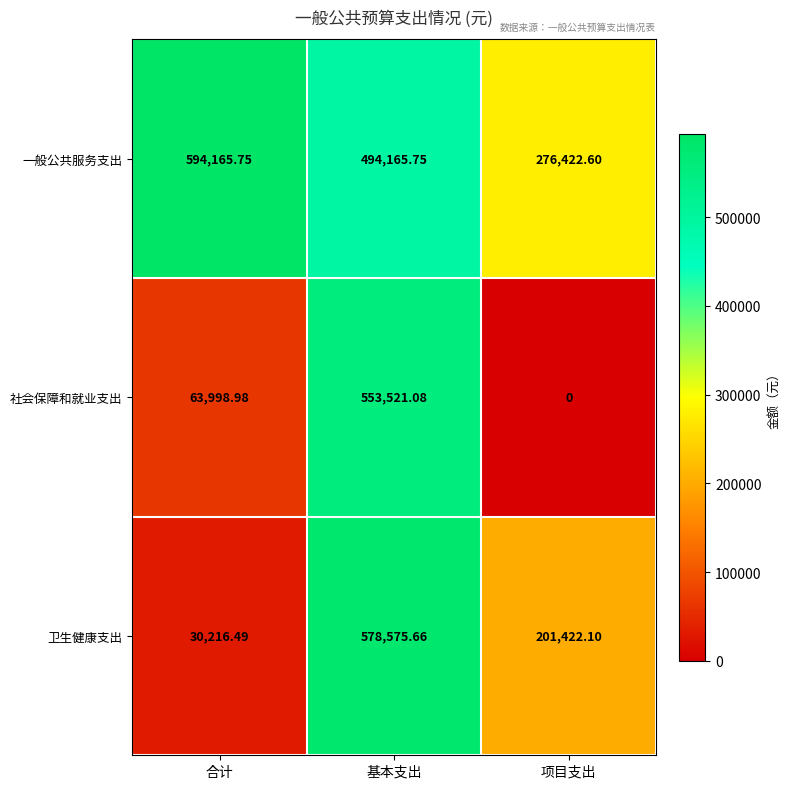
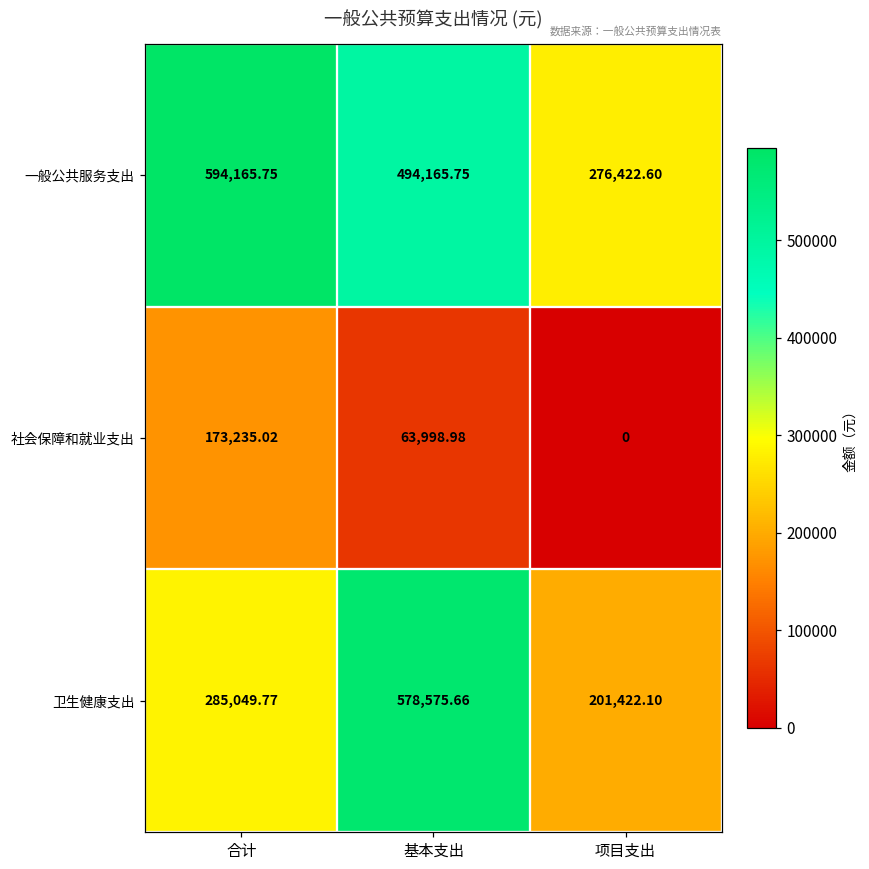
社会保障和就业支出, 合计: 63,998.98 -> 173,235.02
社会保障和就业支出, 基本支出: 553,521.08 -> 63,998.98
卫生健康支出, 合计: 30,216.49 -> 285,049.77
